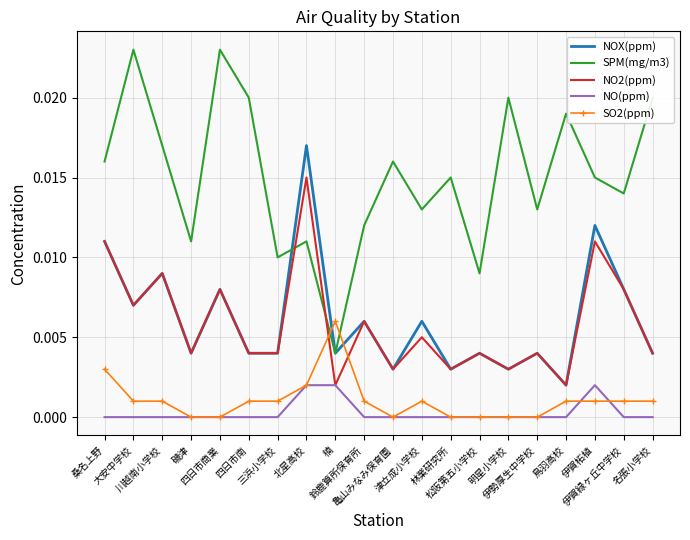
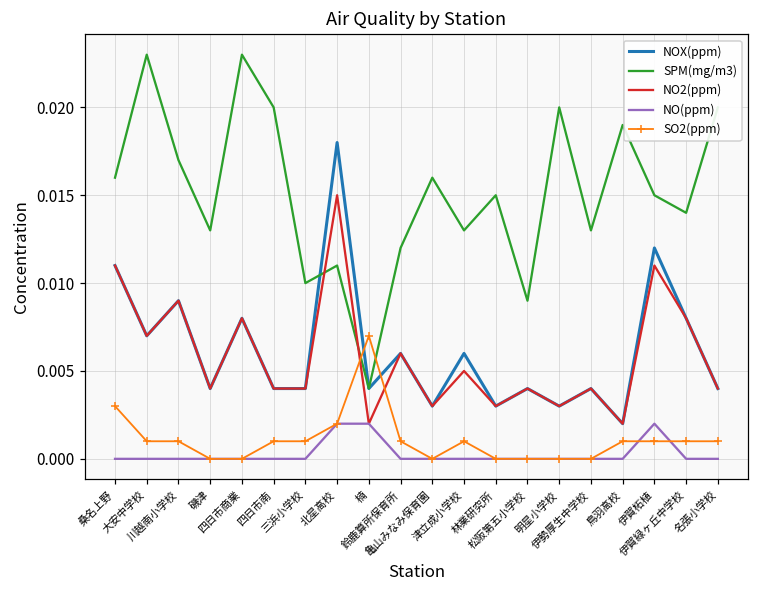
SPM(mg/m3), 磯津: 0.011 -> 0.013
NOX(ppm), 北星高校: 0.017 -> 0.018
SO2(ppm), 楠: 0.006 -> 0.007
